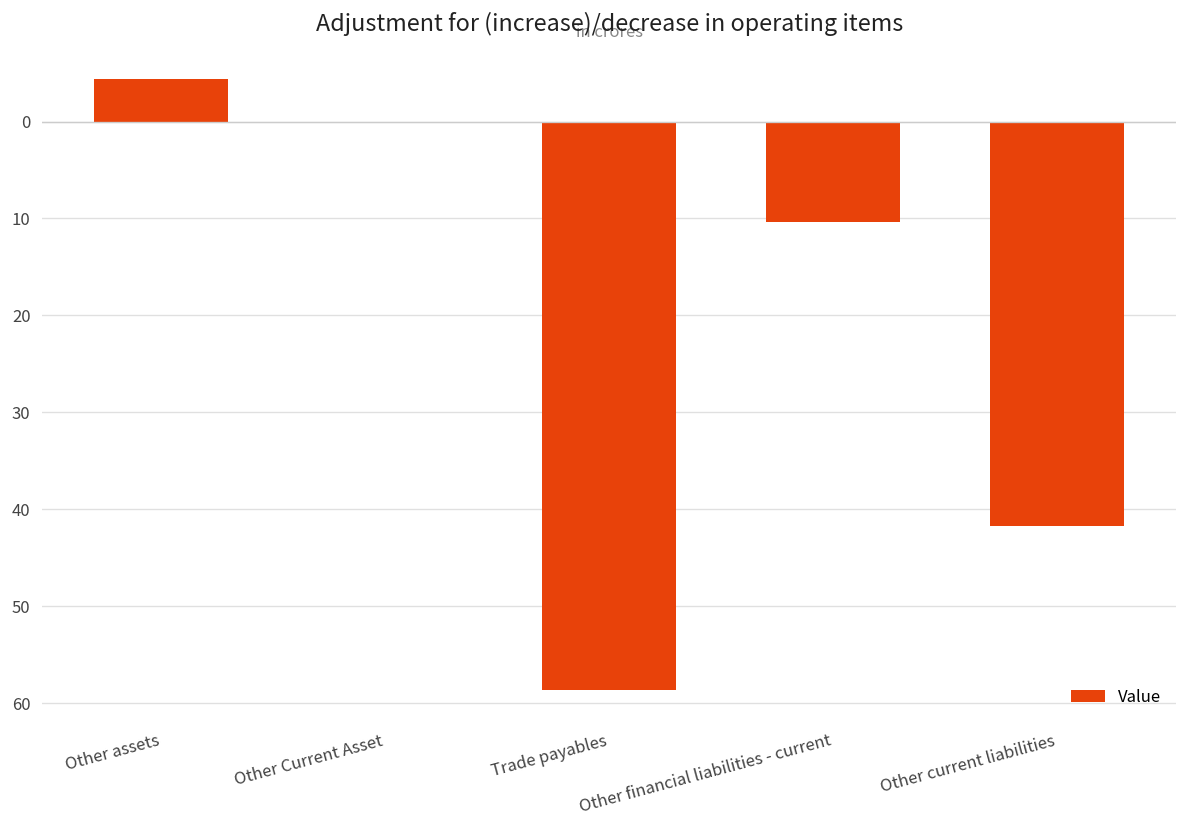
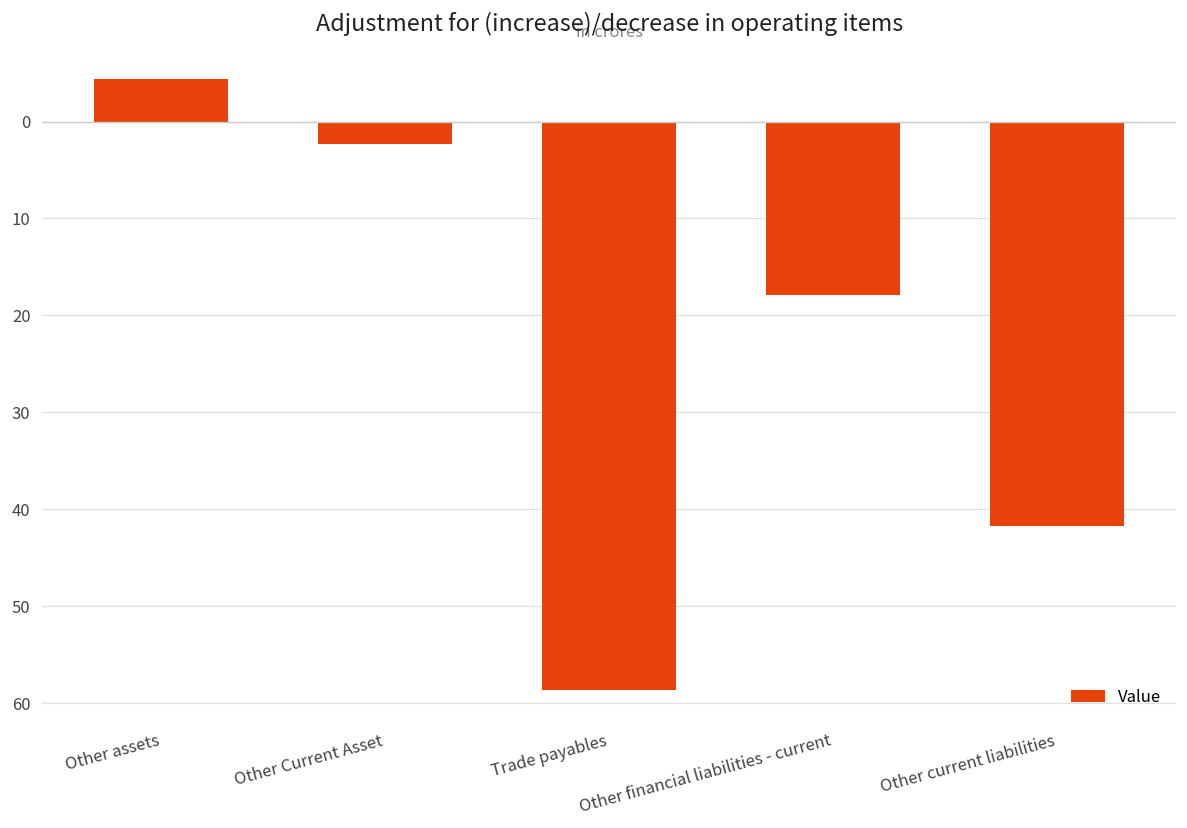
Other Current Asset: 0 -> 2
Other financial liabilities - current: 10 -> 18
